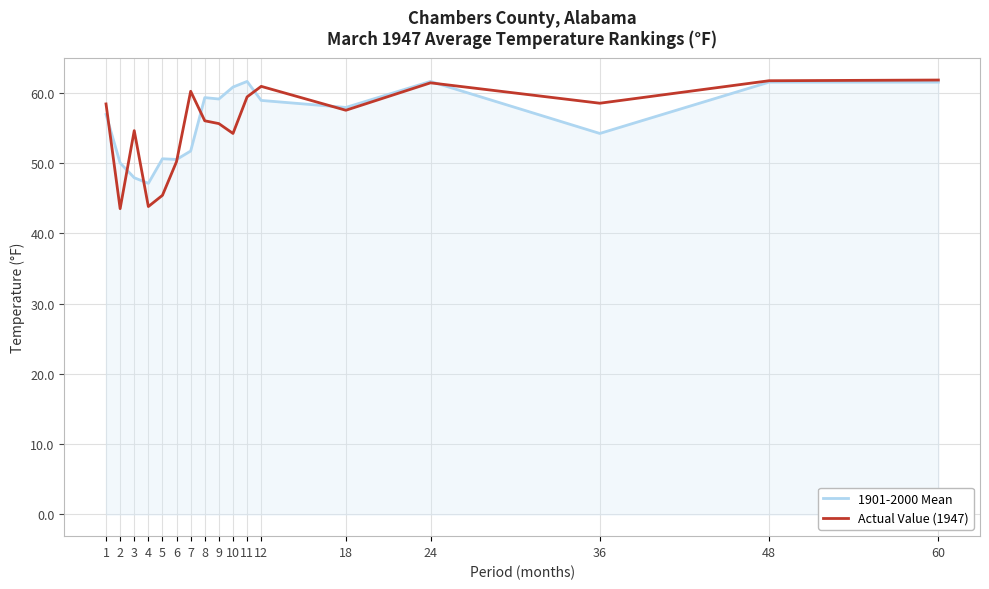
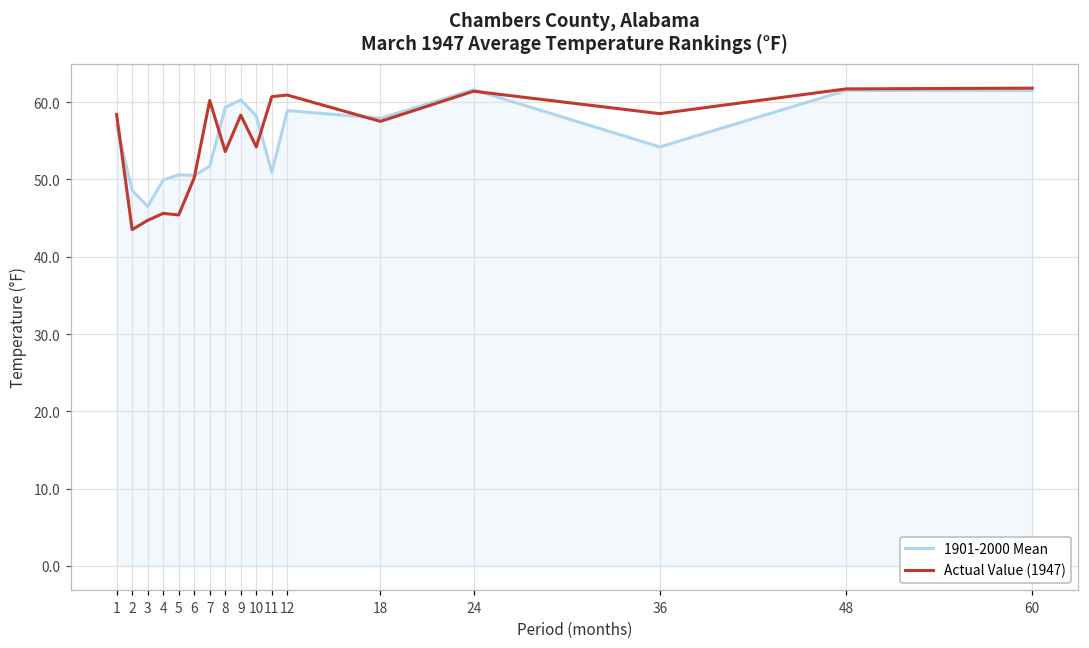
1901-2000 Mean, 2: 50 -> 49
1901-2000 Mean, 3: 48 -> 47
Actual Value (1947), 3: 55 -> 45
1901-2000 Mean, 4: 47 -> 50
Actual Value (1947), 4: 44 -> 46
Actual Value (1947), 8: 56 -> 54
1901-2000 Mean, 9: 59 -> 60
Actual Value (1947), 9: 56 -> 58
1901-2000 Mean, 10: 61 -> 58
1901-2000 Mean, 11: 62 -> 51
Actual Value (1947), 11: 59 -> 61
